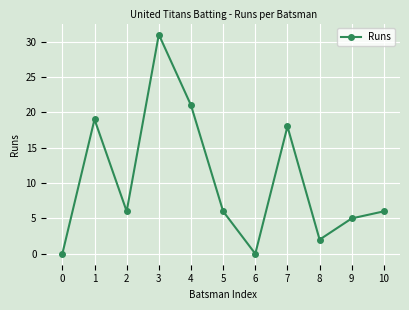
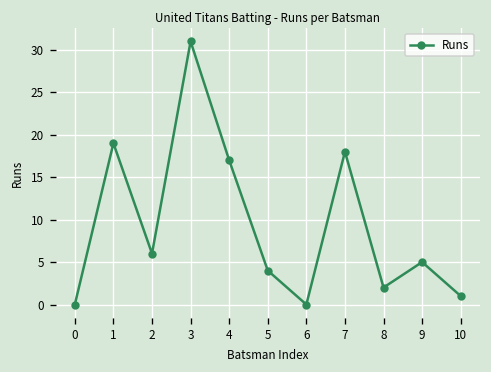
4: 21 -> 17
5: 6 -> 4
10: 6 -> 1
